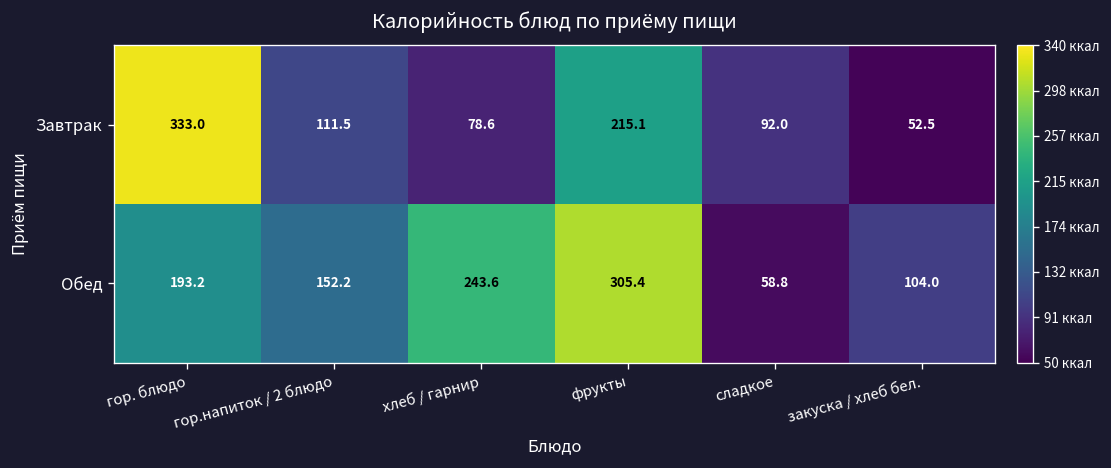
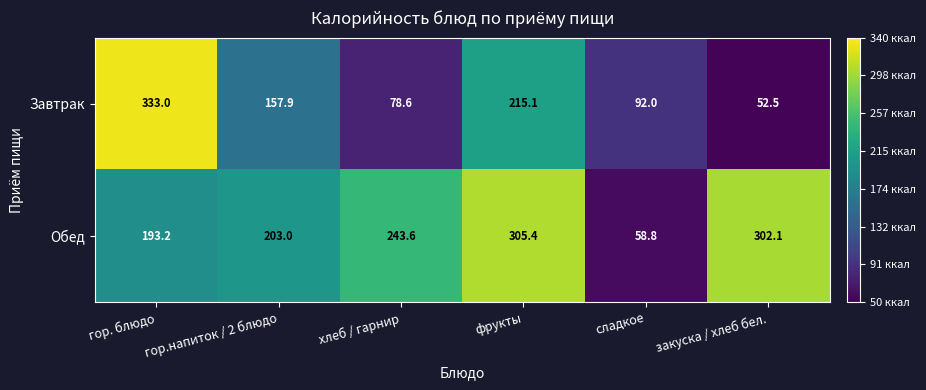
Завтрак, гор.напиток / 2 блюдо: 111.5 -> 157.9
Обед, гор.напиток / 2 блюдо: 152.2 -> 203.0
Обед, закуска / хлеб бел.: 104.0 -> 302.1
